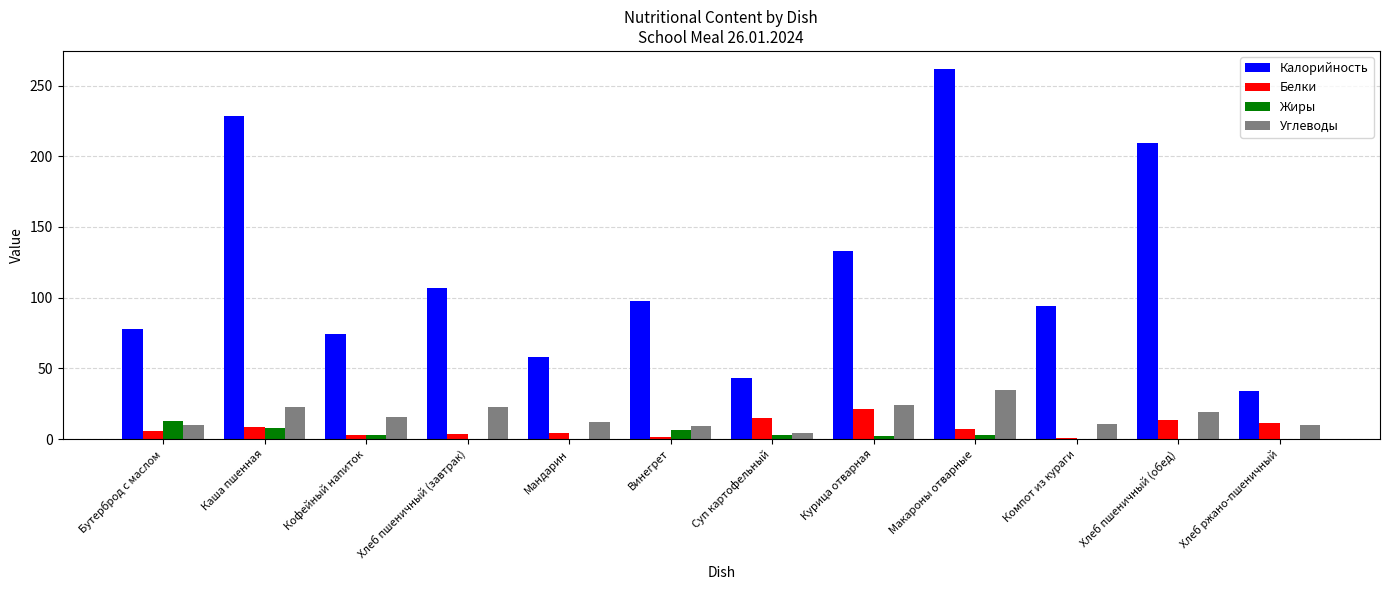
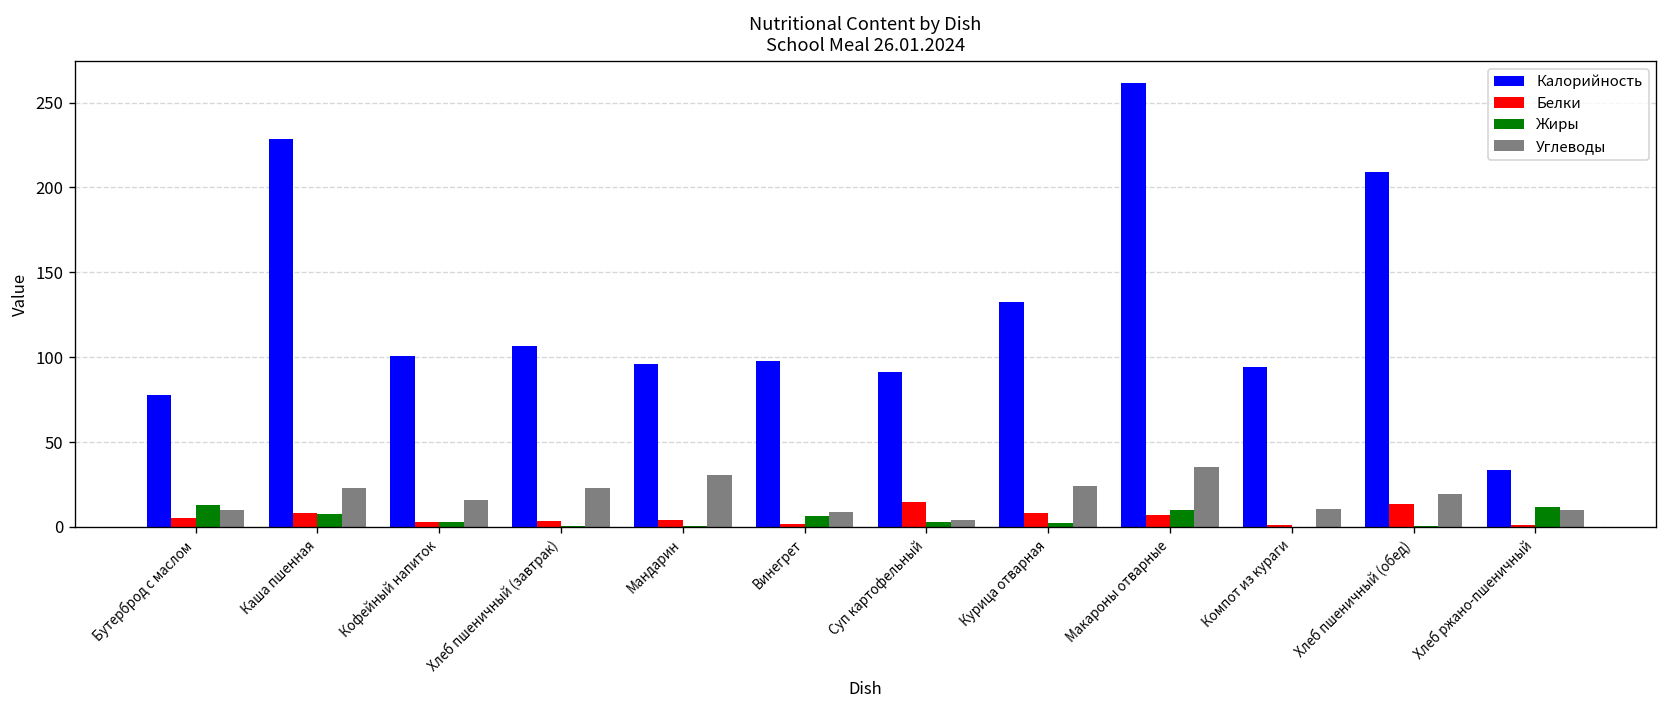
Калорийность, Кофейный напиток: 74 -> 101
Калорийность, Мандарин: 58 -> 96
Углеводы, Мандарин: 12 -> 30
Калорийность, Суп картофельный: 43 -> 92
Белки, Курица отварная: 21 -> 8
Жиры, Макароны отварные: 3 -> 10
Белки, Хлеб ржано-пшеничный: 11 -> 1
Жиры, Хлеб ржано-пшеничный: 0 -> 12
